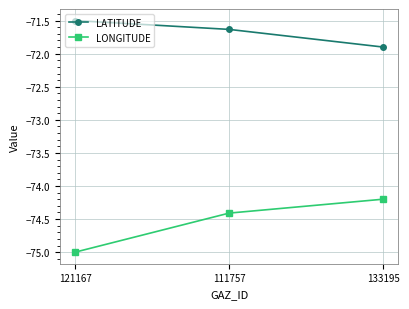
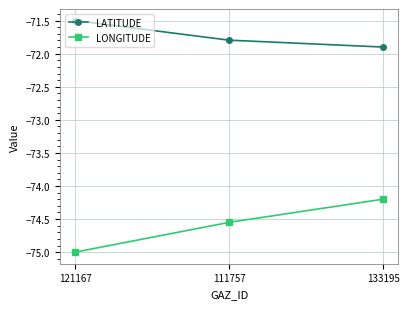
LATITUDE, 111757: -71.6 -> -71.8
LONGITUDE, 111757: -74.4 -> -74.6
